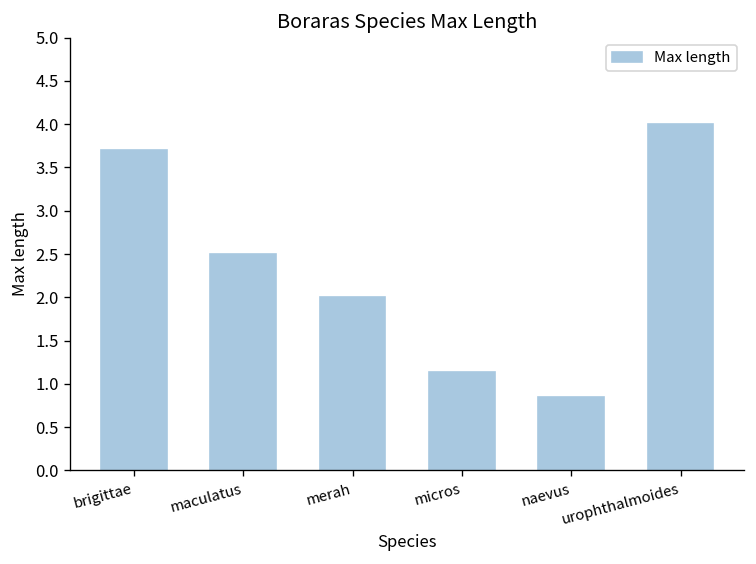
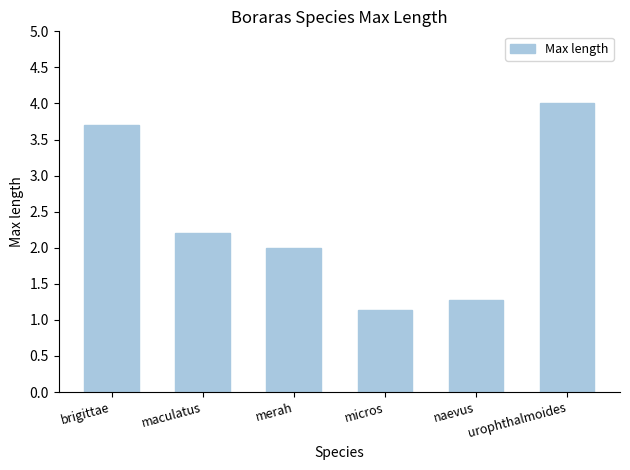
maculatus: 2.5 -> 2.2
naevus: 0.9 -> 1.3
